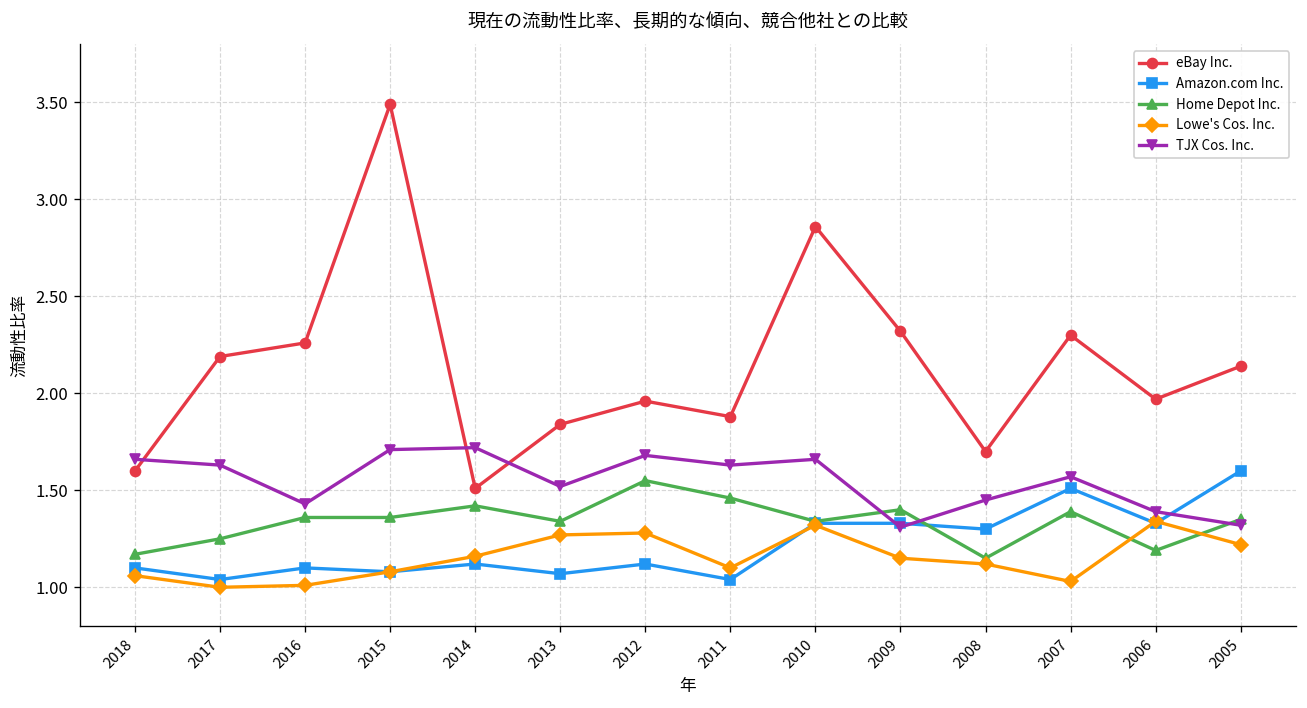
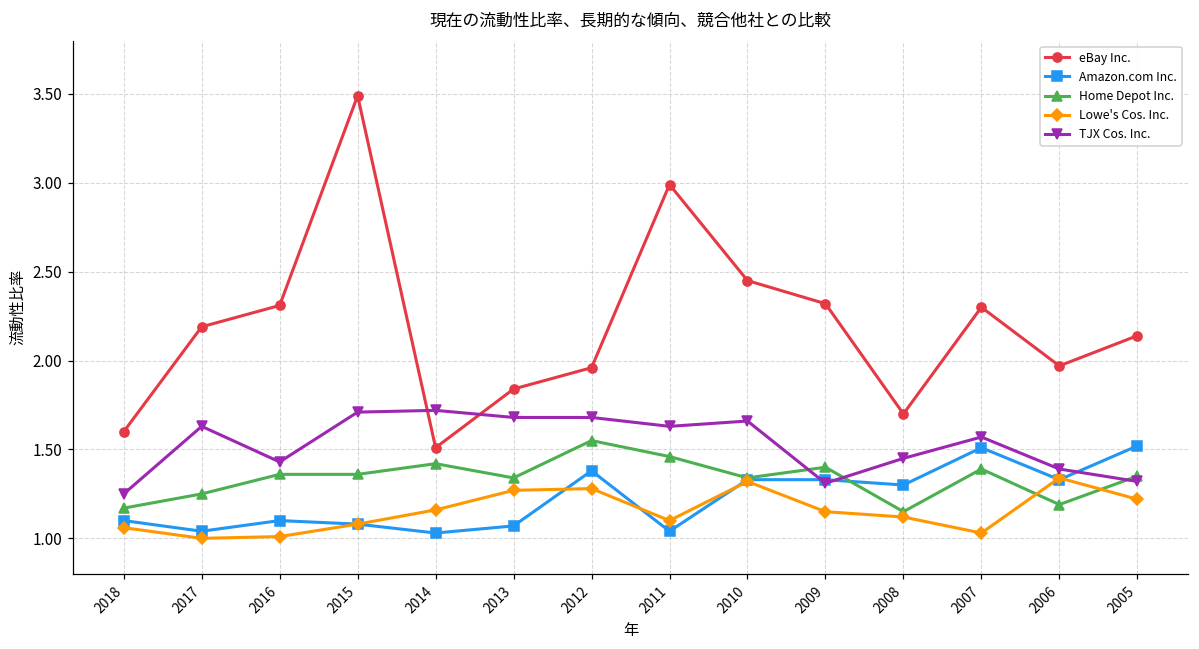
TJX Cos. Inc., 2018: 1.66 -> 1.25
eBay Inc., 2016: 2.26 -> 2.31
Amazon.com Inc., 2014: 1.12 -> 1.03
TJX Cos. Inc., 2013: 1.52 -> 1.68
Amazon.com Inc., 2012: 1.12 -> 1.38
eBay Inc., 2011: 1.88 -> 2.99
eBay Inc., 2010: 2.86 -> 2.45
Amazon.com Inc., 2005: 1.60 -> 1.52
